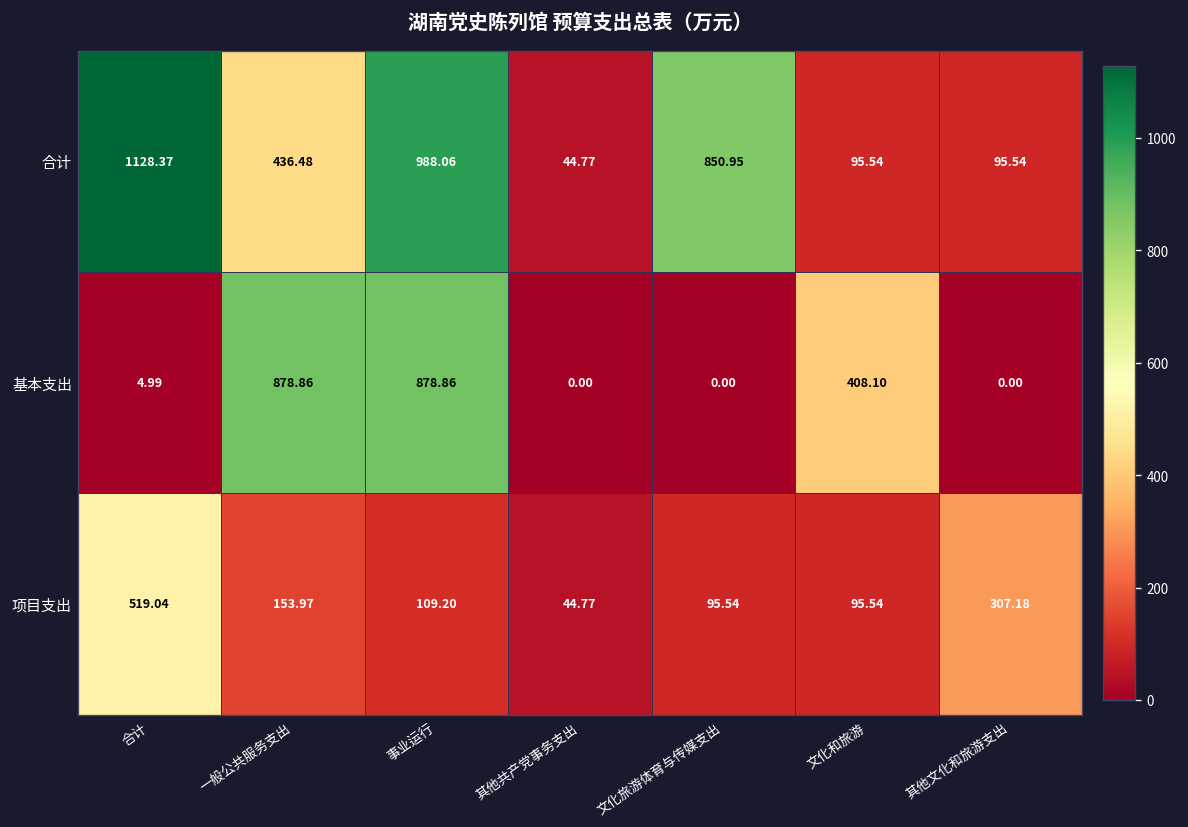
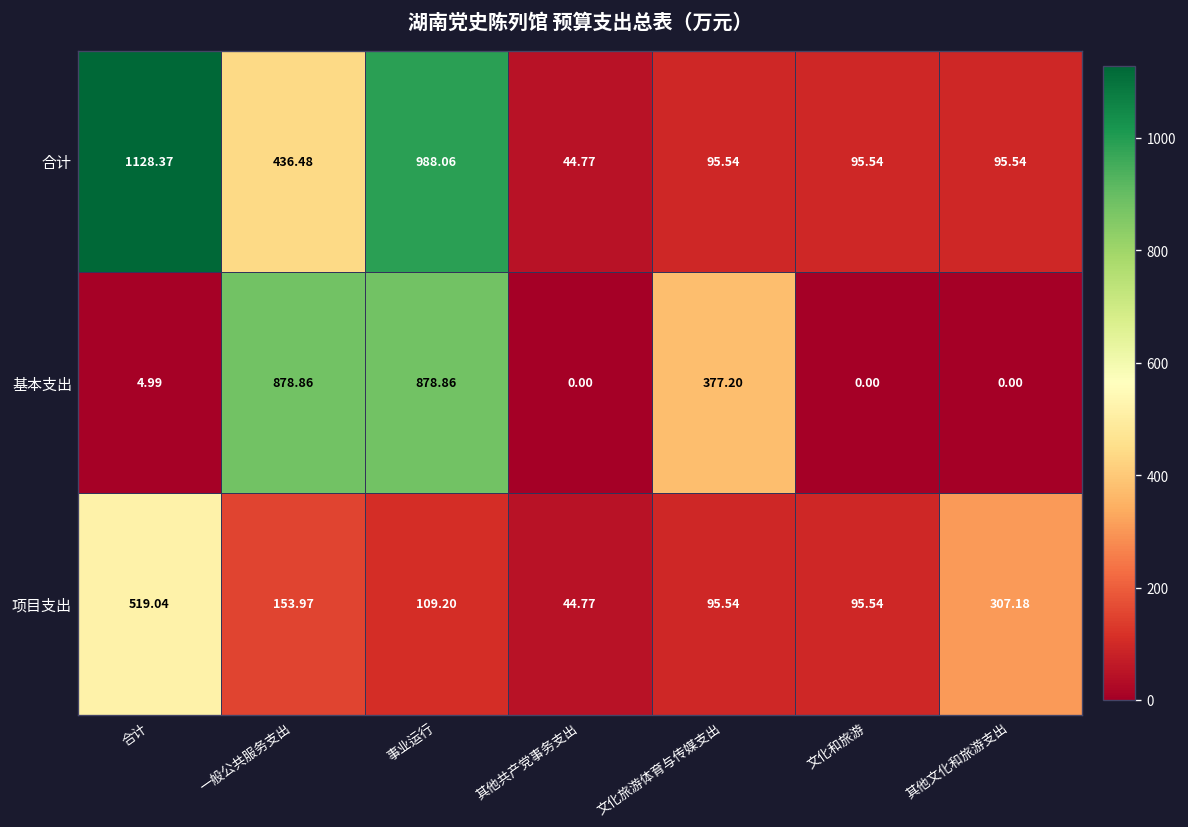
合计, 文化旅游体育与传媒支出: 850.95 -> 95.54
基本支出, 文化旅游体育与传媒支出: 0.00 -> 377.20
基本支出, 文化和旅游: 408.10 -> 0.00
